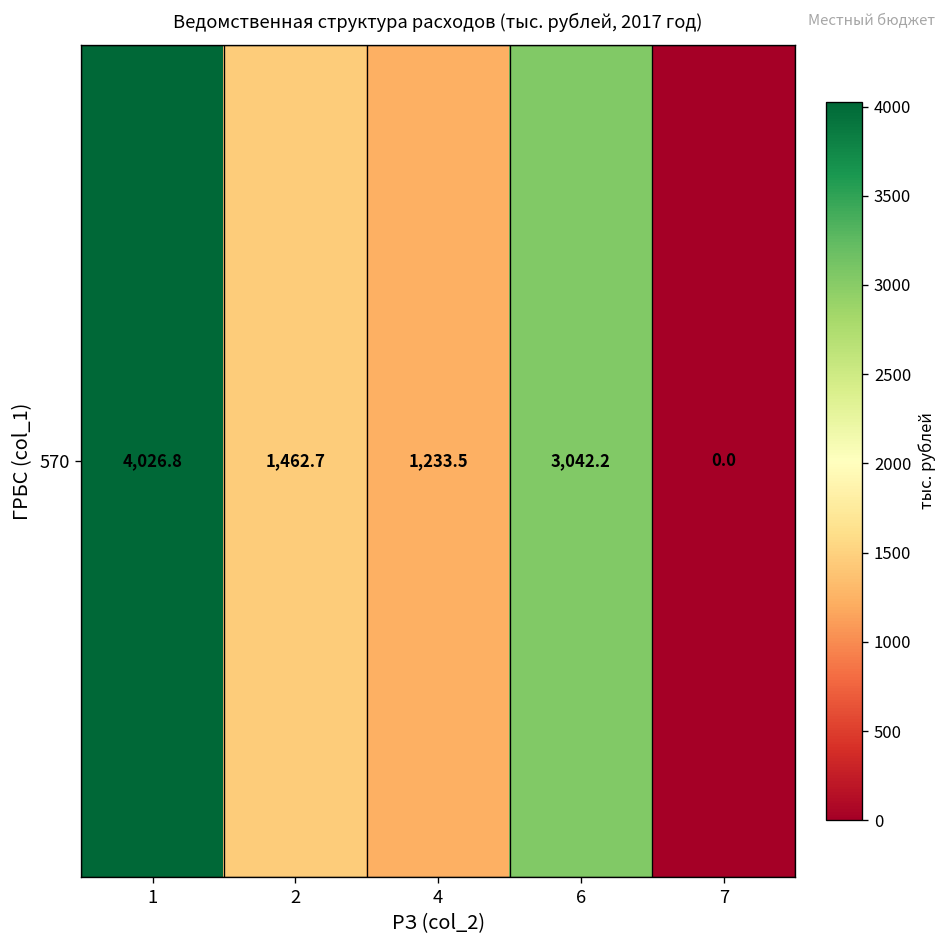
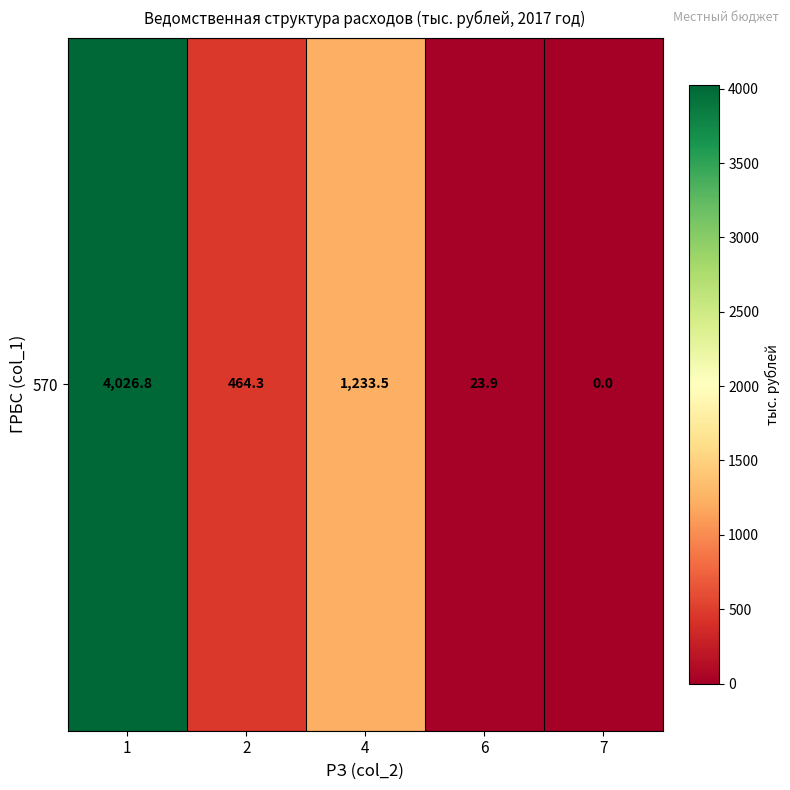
570, 2: 1,462.7 -> 464.3
570, 6: 3,042.2 -> 23.9
